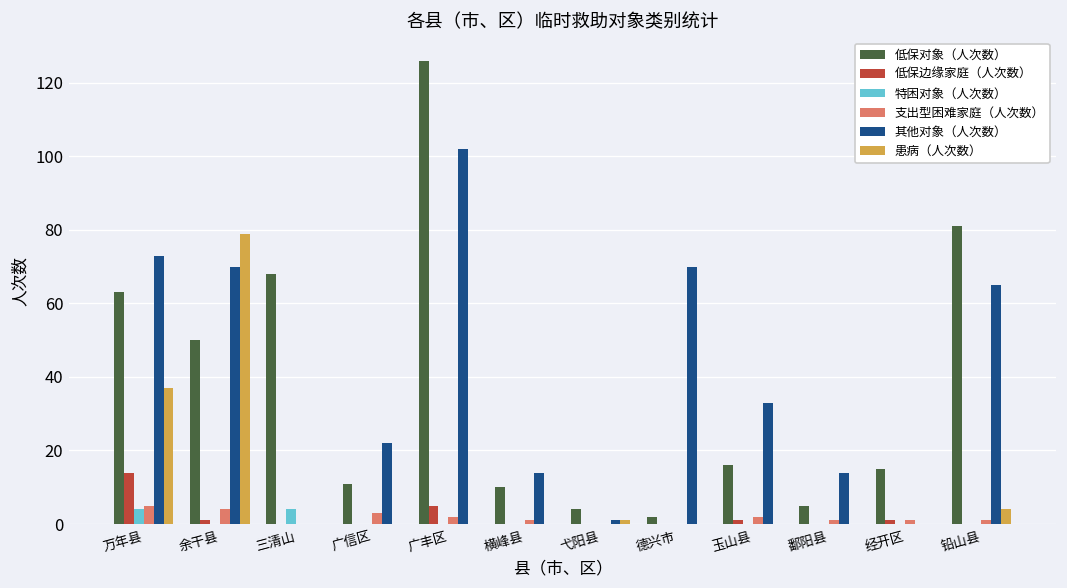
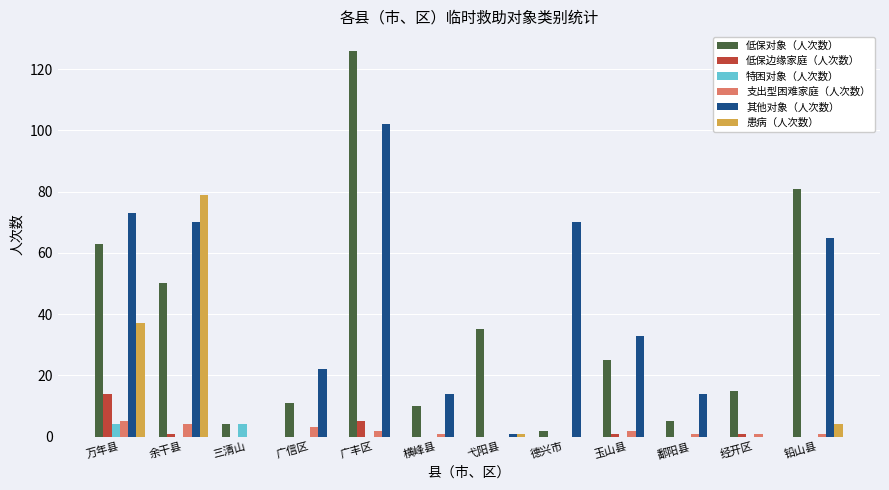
低保对象（人次数）, 三清山: 68 -> 4
低保对象（人次数）, 弋阳县: 4 -> 35
低保对象（人次数）, 玉山县: 16 -> 25
